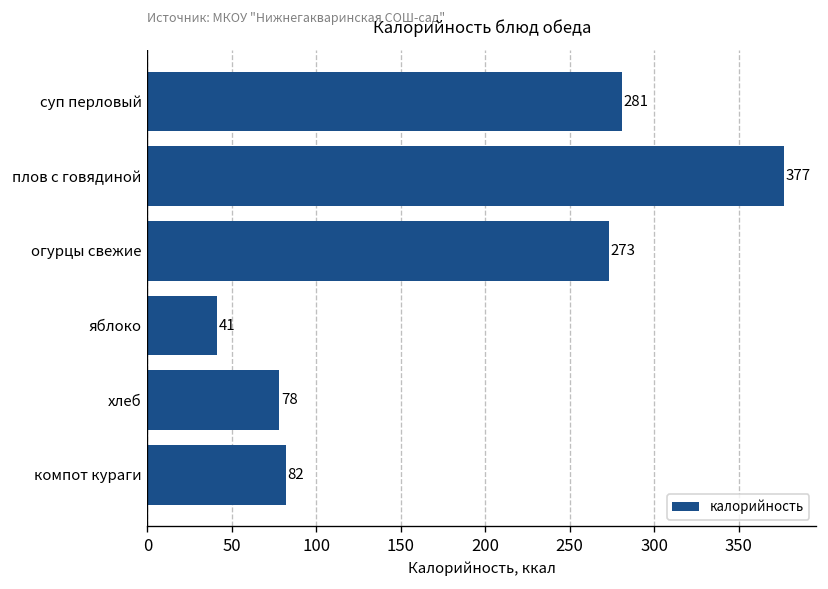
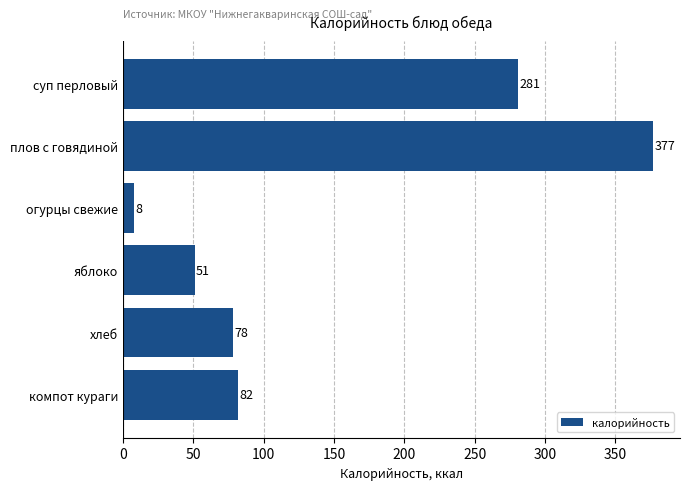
огурцы свежие: 273 -> 8
яблоко: 41 -> 51
